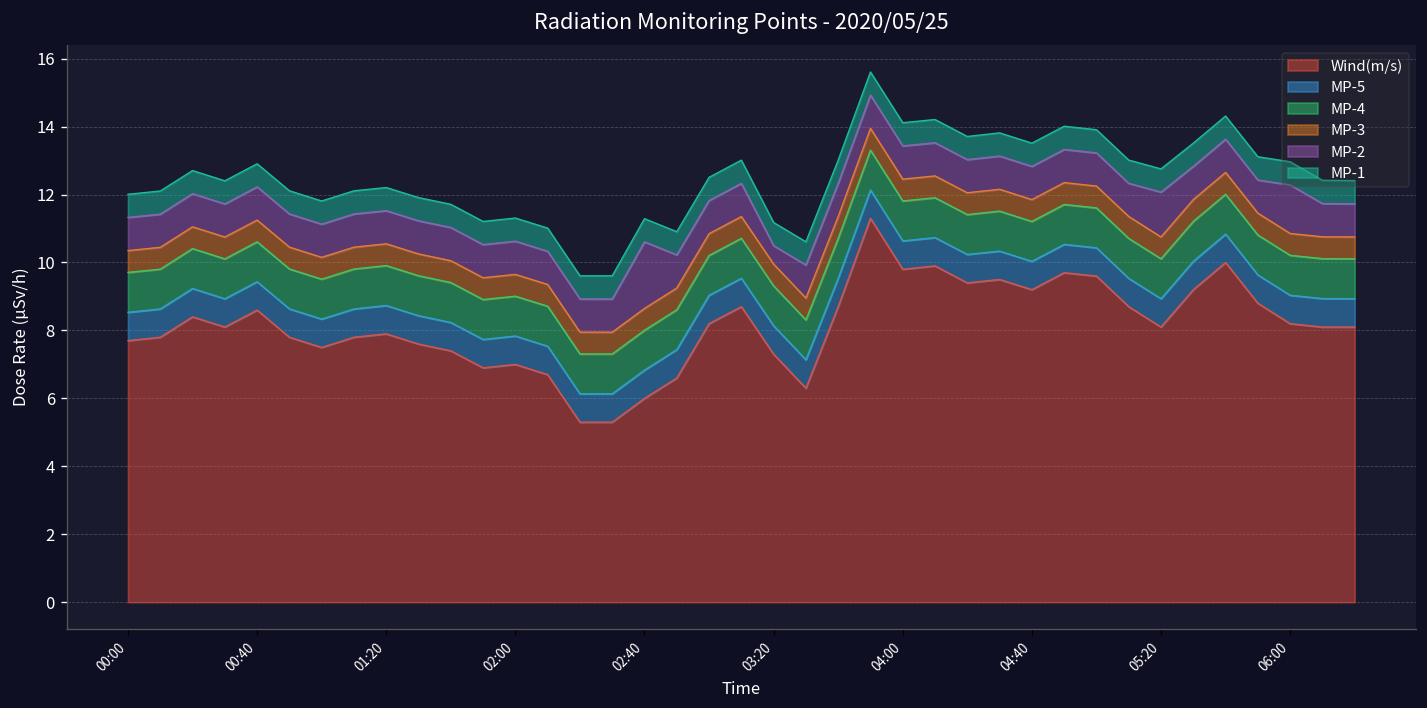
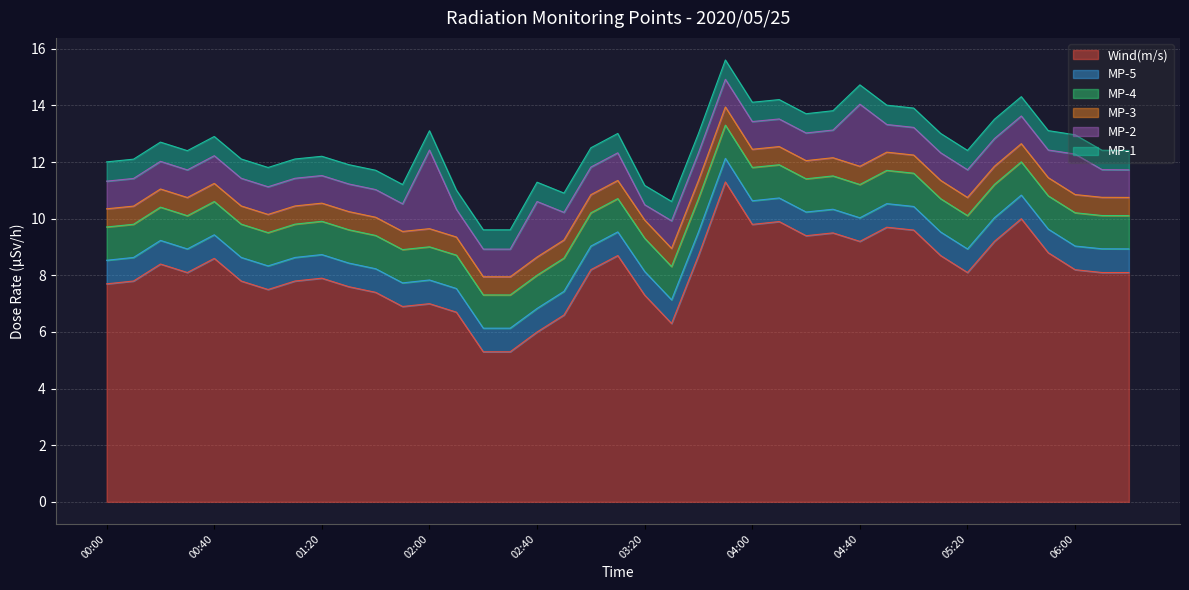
MP-2, 02:00: 1.0 -> 2.8
MP-2, 04:40: 1.0 -> 2.2
MP-2, 05:20: 1.3 -> 1.0
